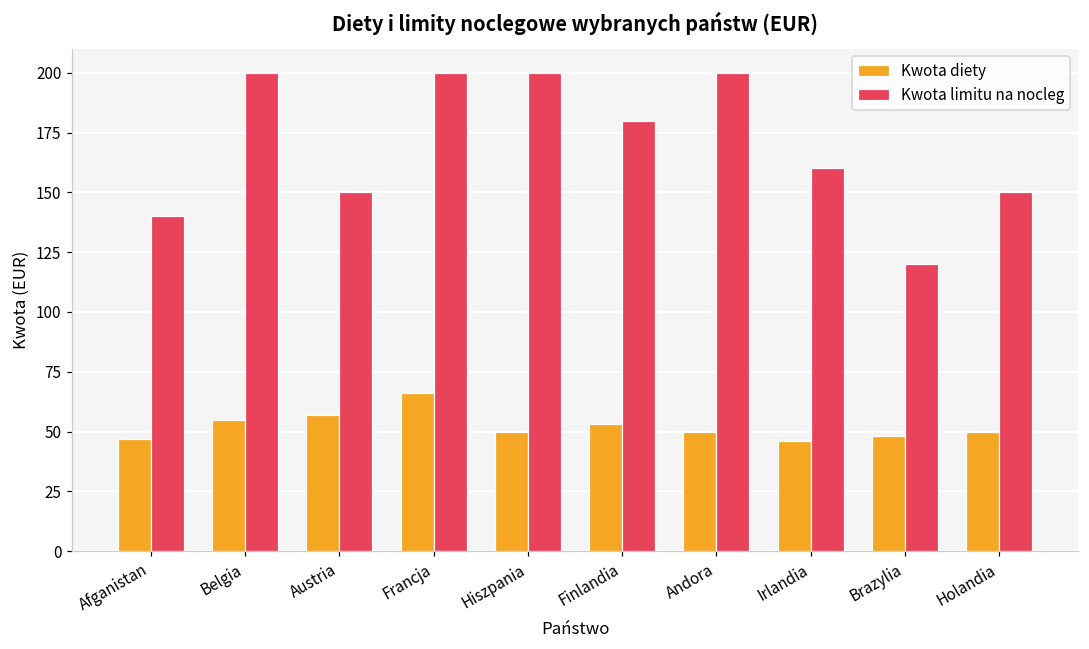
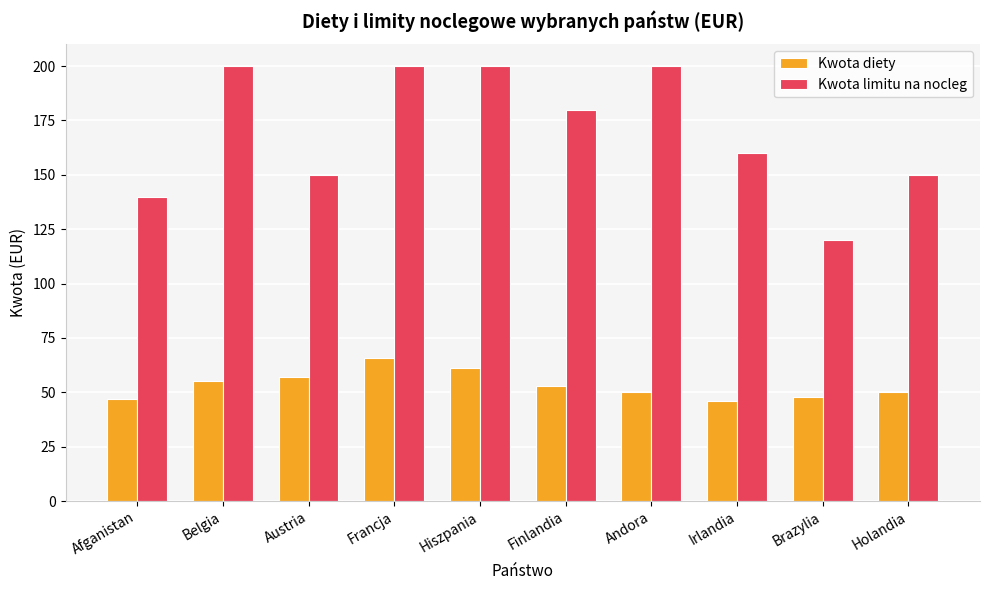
Kwota diety, Hiszpania: 50 -> 61
